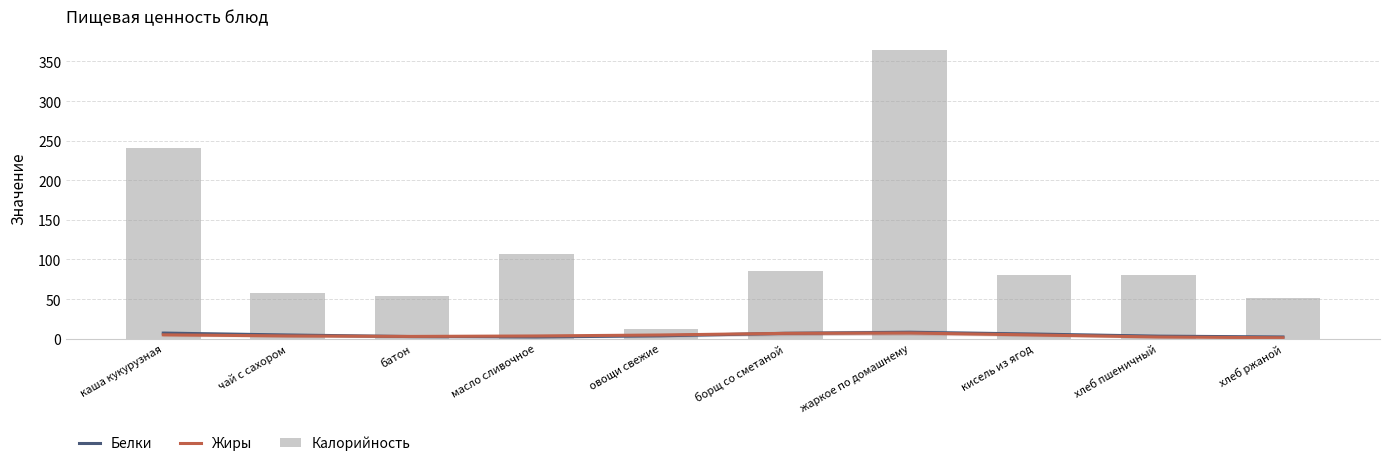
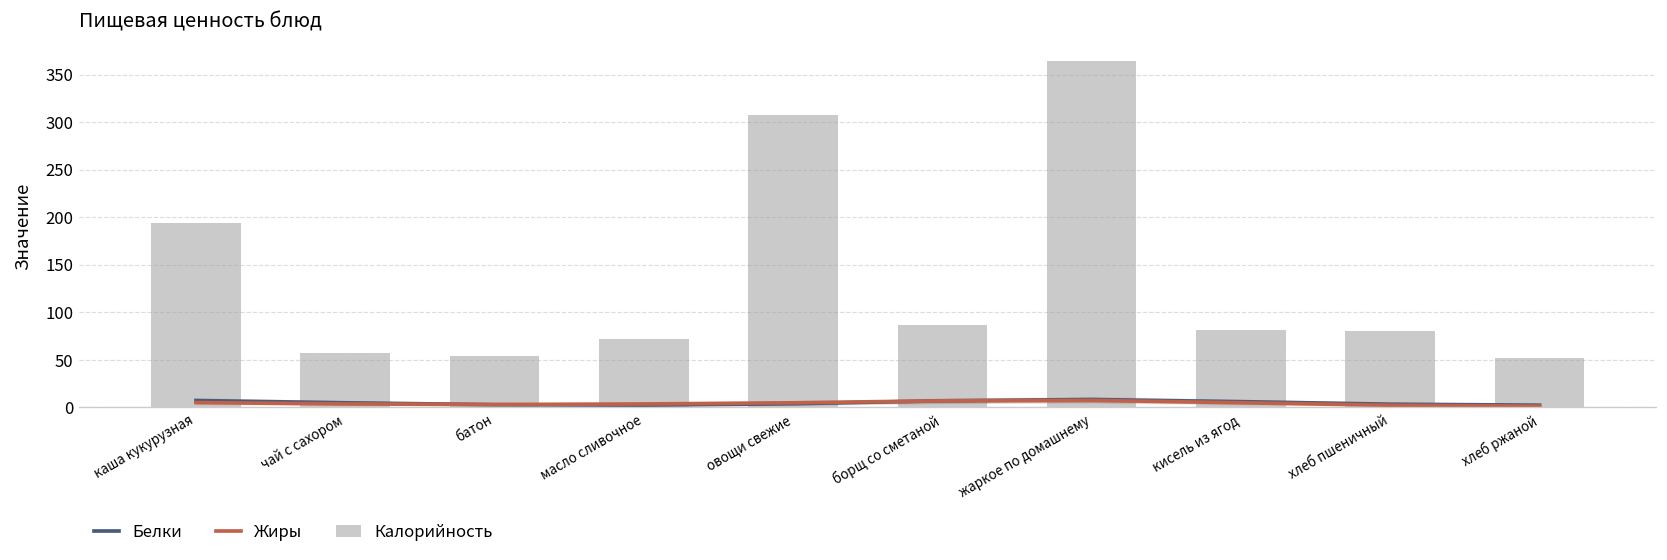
Калорийность, каша кукурузная: 240 -> 190
Калорийность, масло сливочное: 110 -> 70
Калорийность, овощи свежие: 10 -> 310
